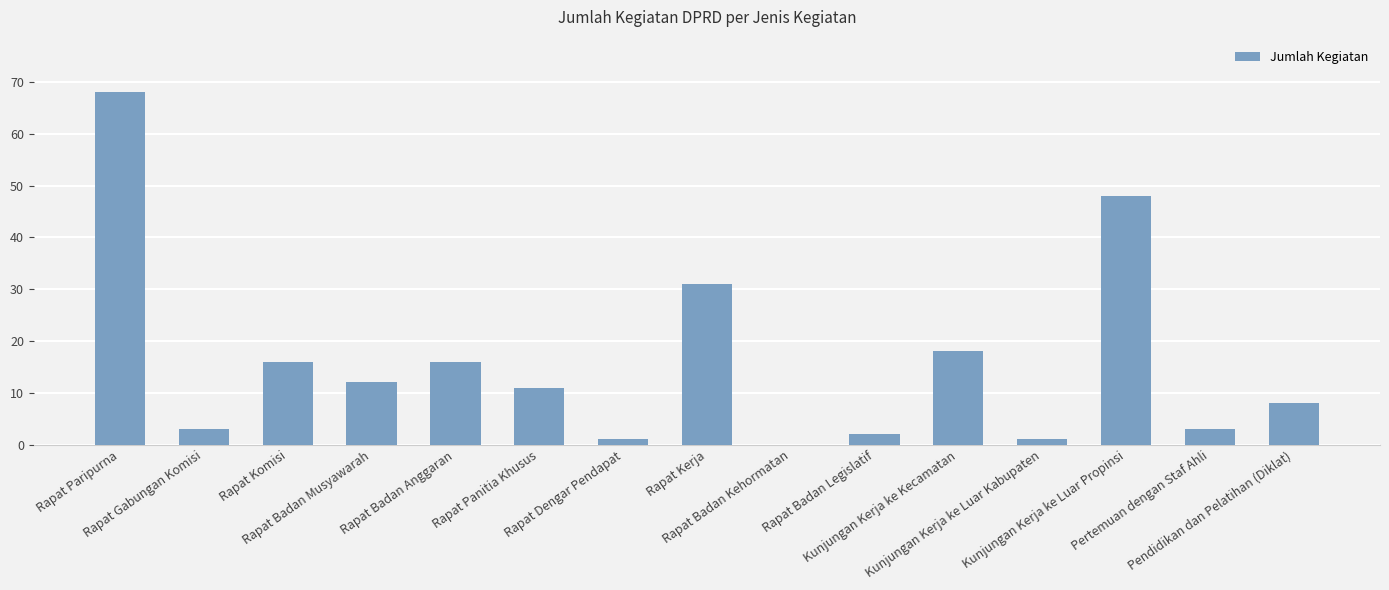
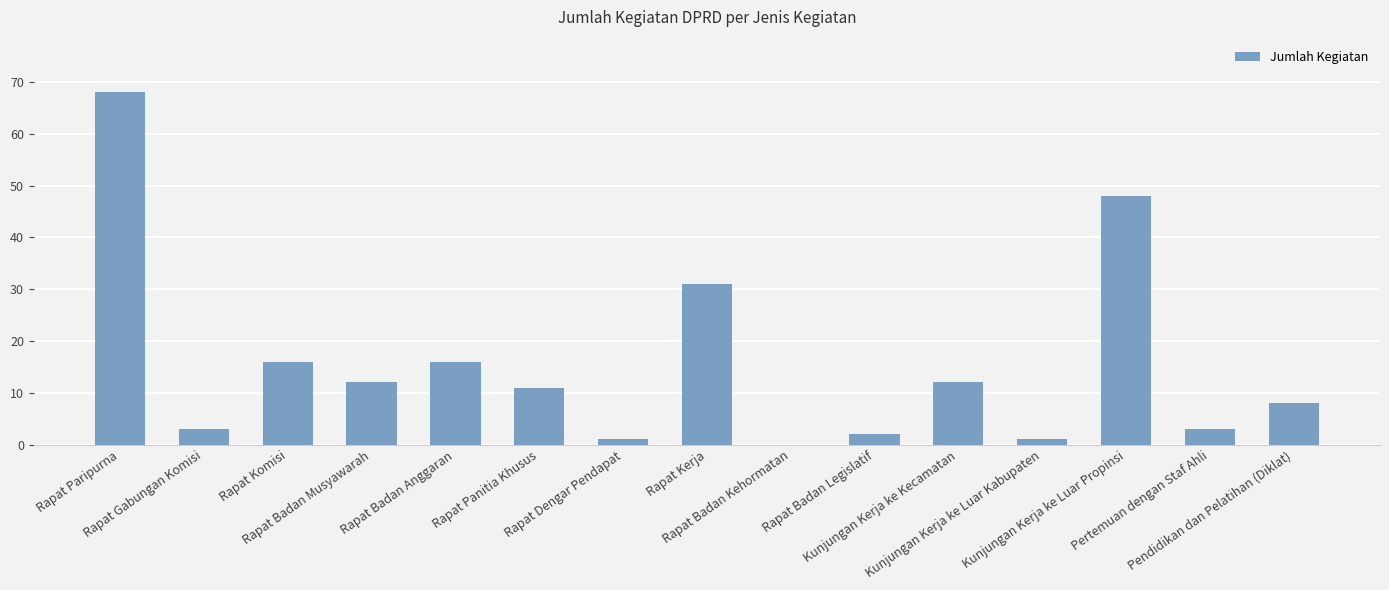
Kunjungan Kerja ke Kecamatan: 18 -> 12
